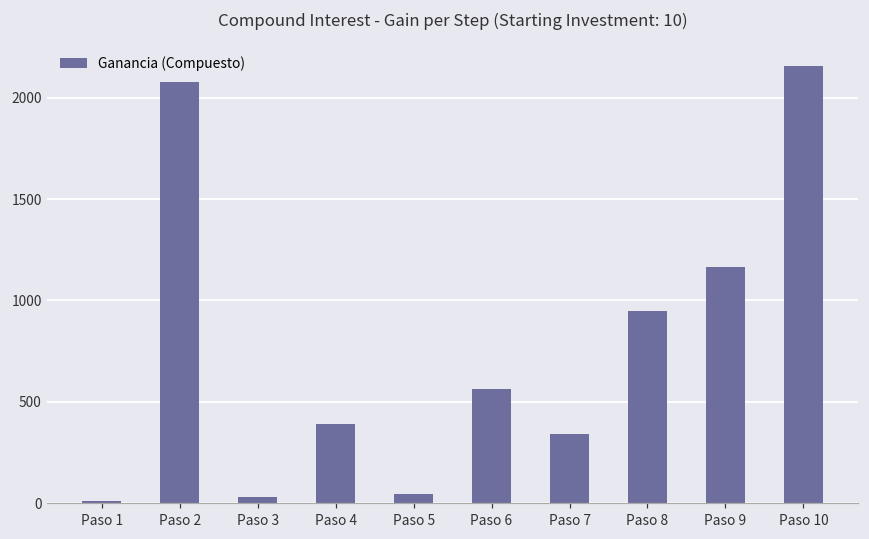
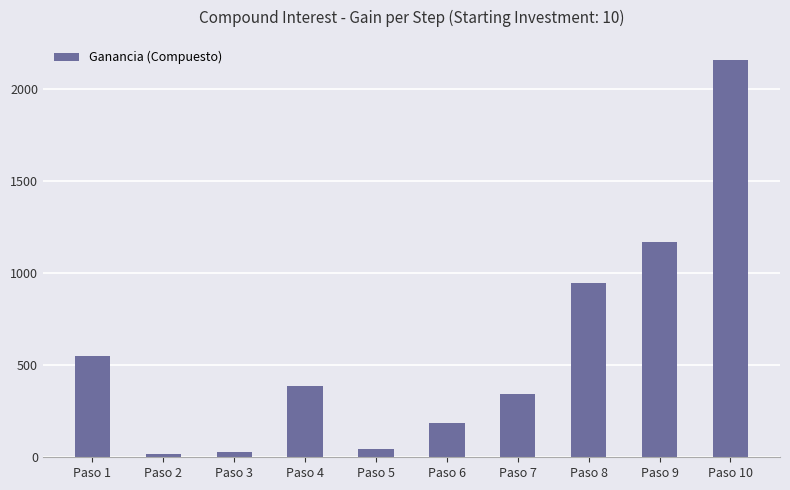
Paso 1: 10 -> 550
Paso 2: 2080 -> 20
Paso 6: 560 -> 180
